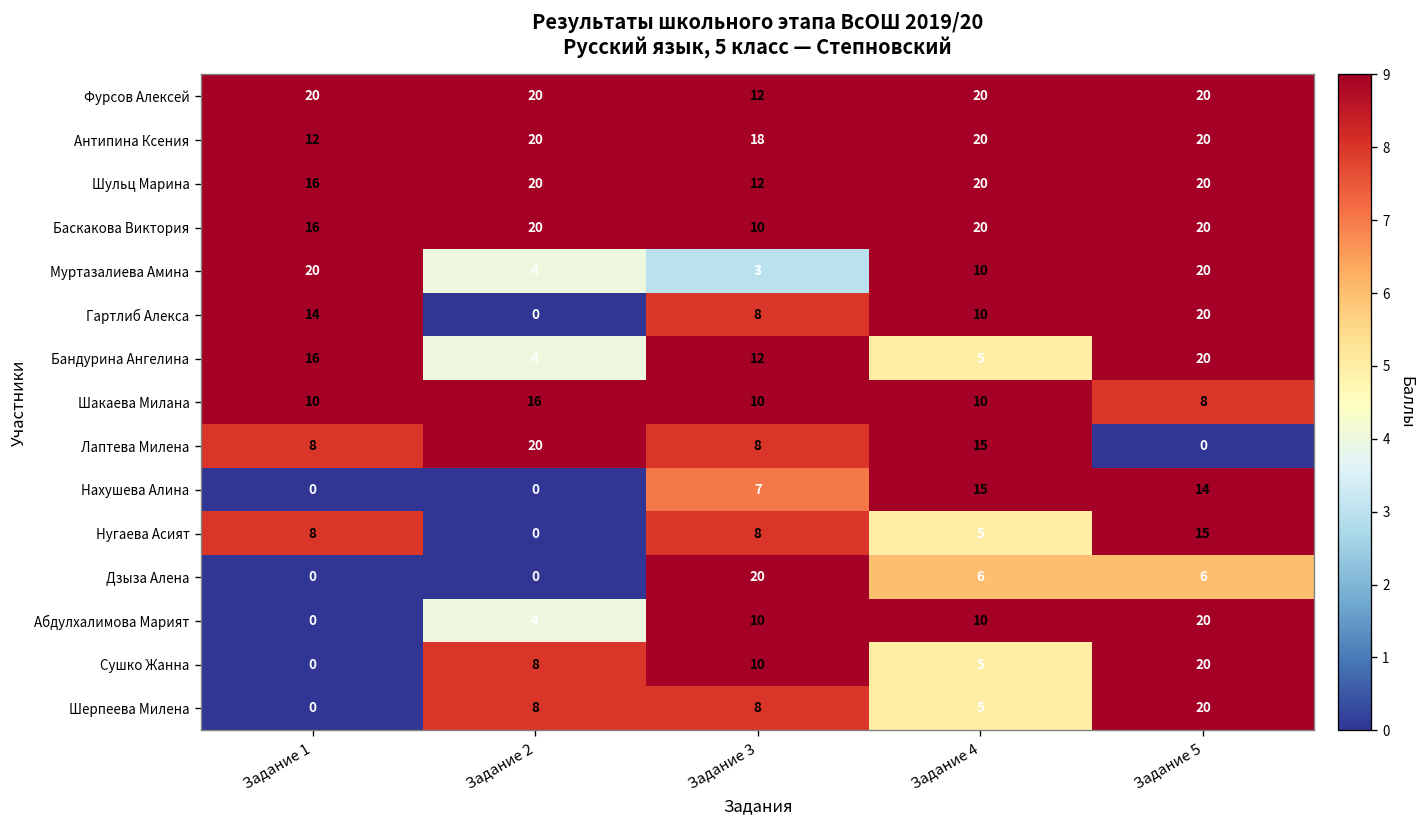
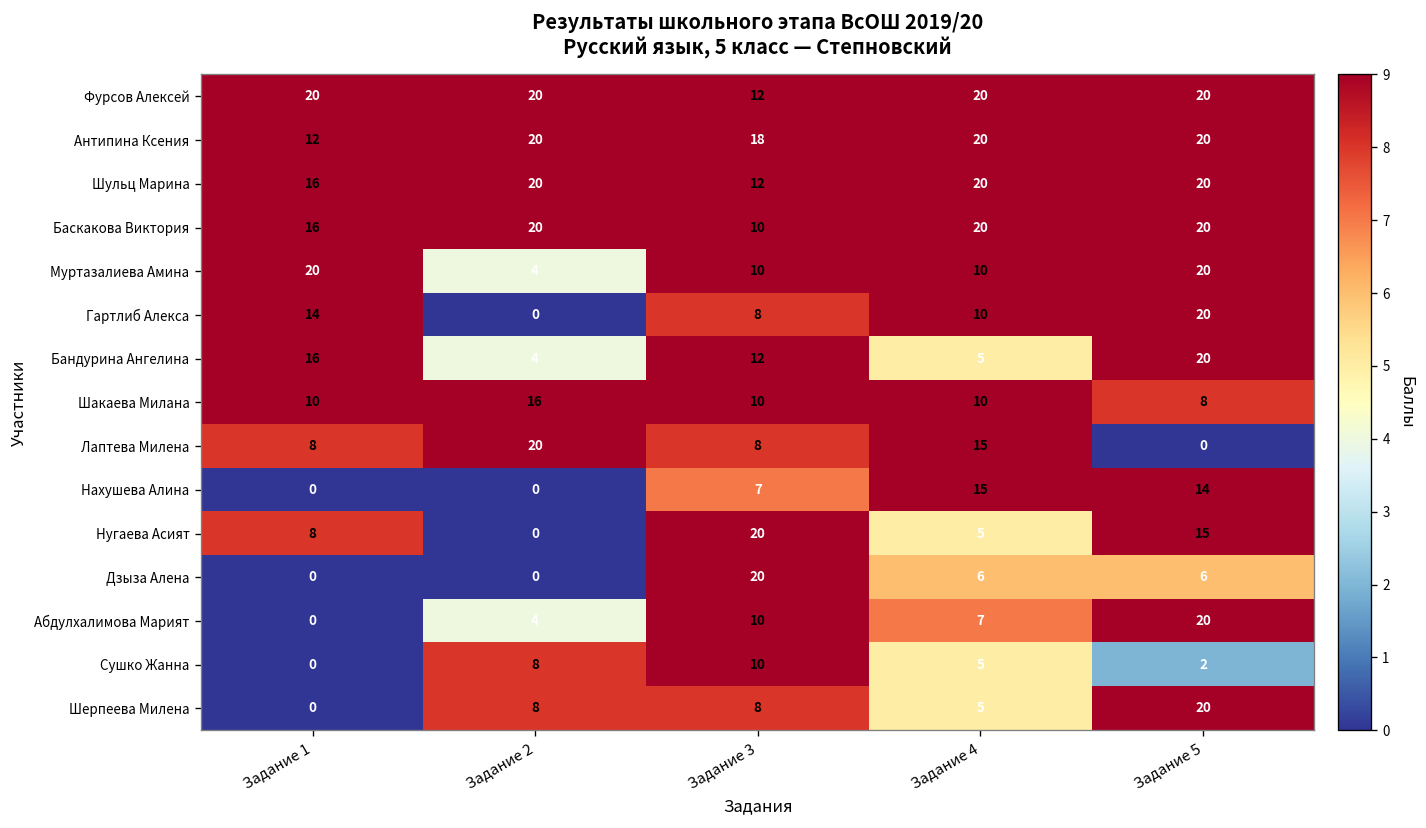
Муртазалиева Амина, Задание 3: 3 -> 10
Нугаева Асият, Задание 3: 8 -> 20
Абдулхалимова Марият, Задание 4: 10 -> 7
Сушко Жанна, Задание 5: 20 -> 2
